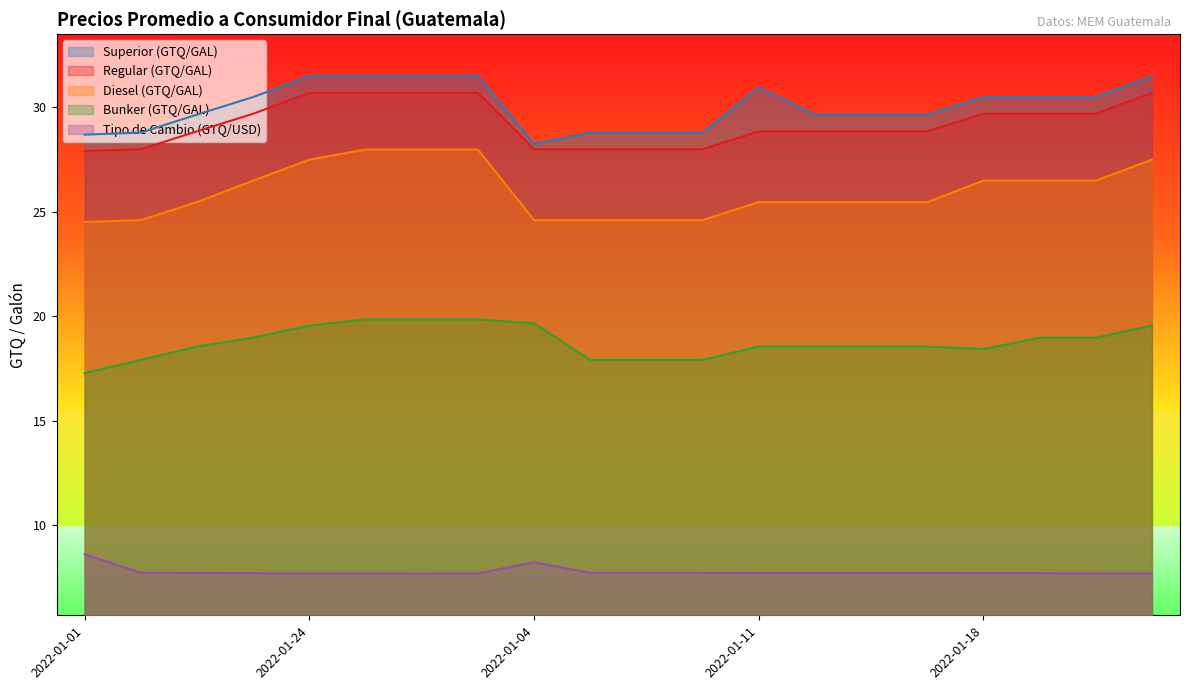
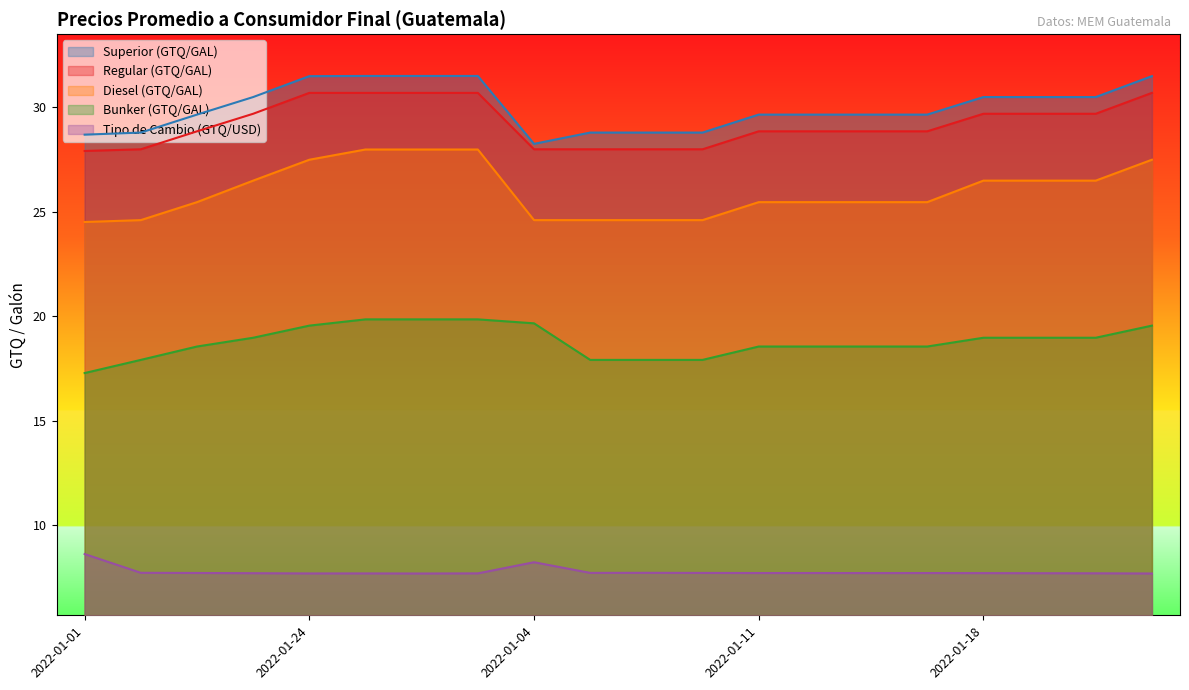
Superior (GTQ/GAL), 2022-01-11: 31.0 -> 29.7
Bunker (GTQ/GAL), 2022-01-18: 18.4 -> 19.0
